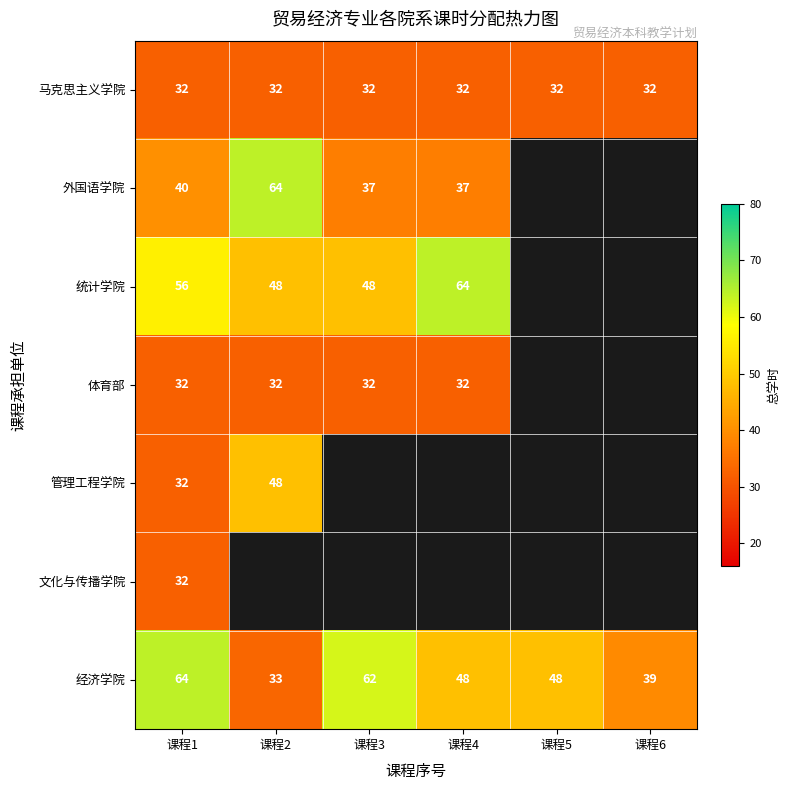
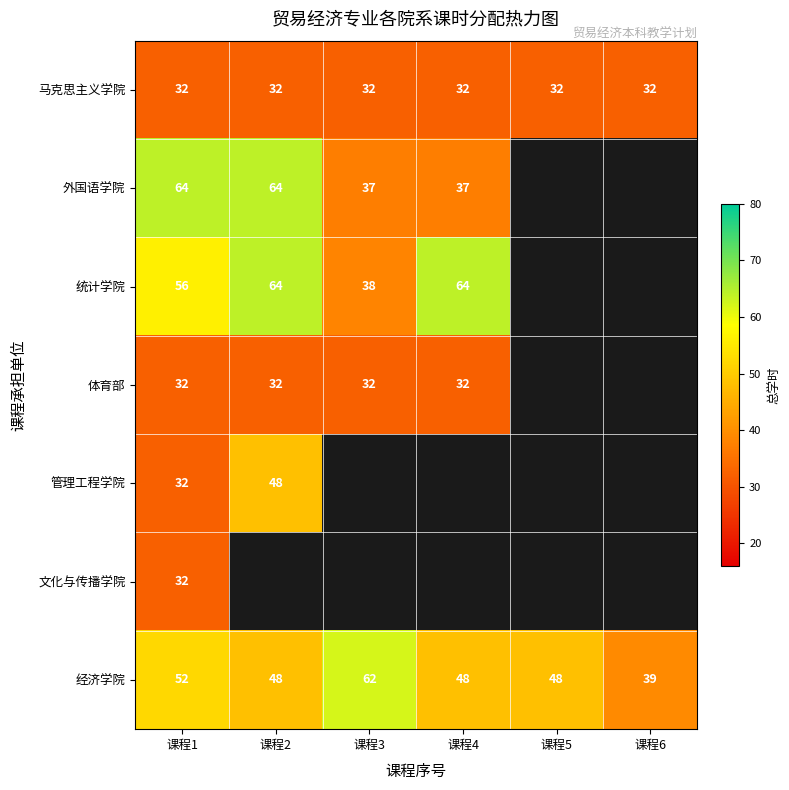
外国语学院, 课程1: 40 -> 64
统计学院, 课程2: 48 -> 64
统计学院, 课程3: 48 -> 38
经济学院, 课程1: 64 -> 52
经济学院, 课程2: 33 -> 48
